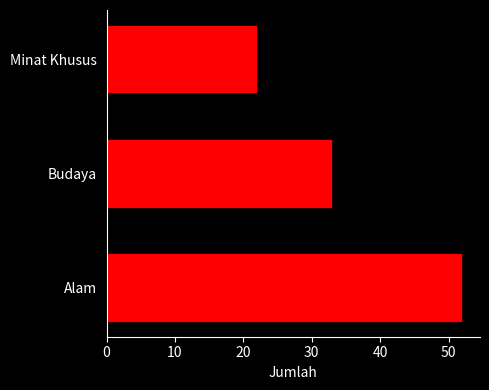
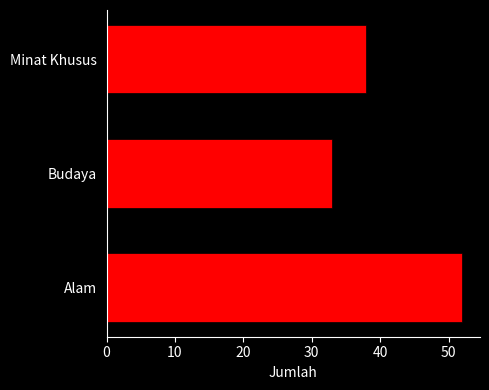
Minat Khusus: 22 -> 38
